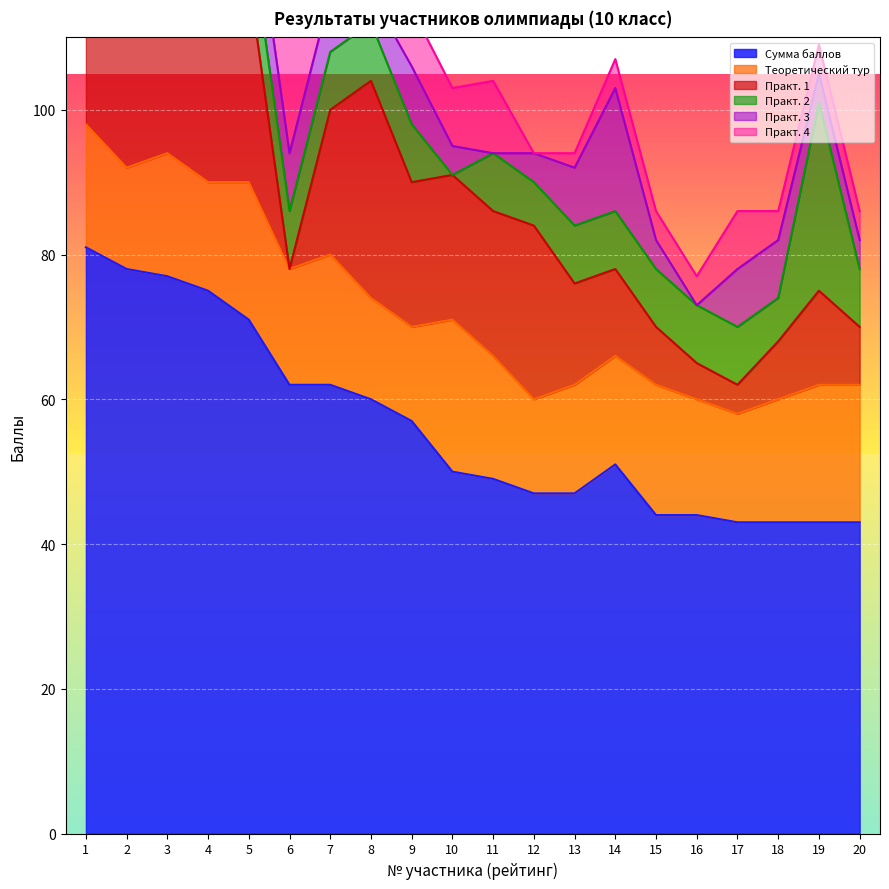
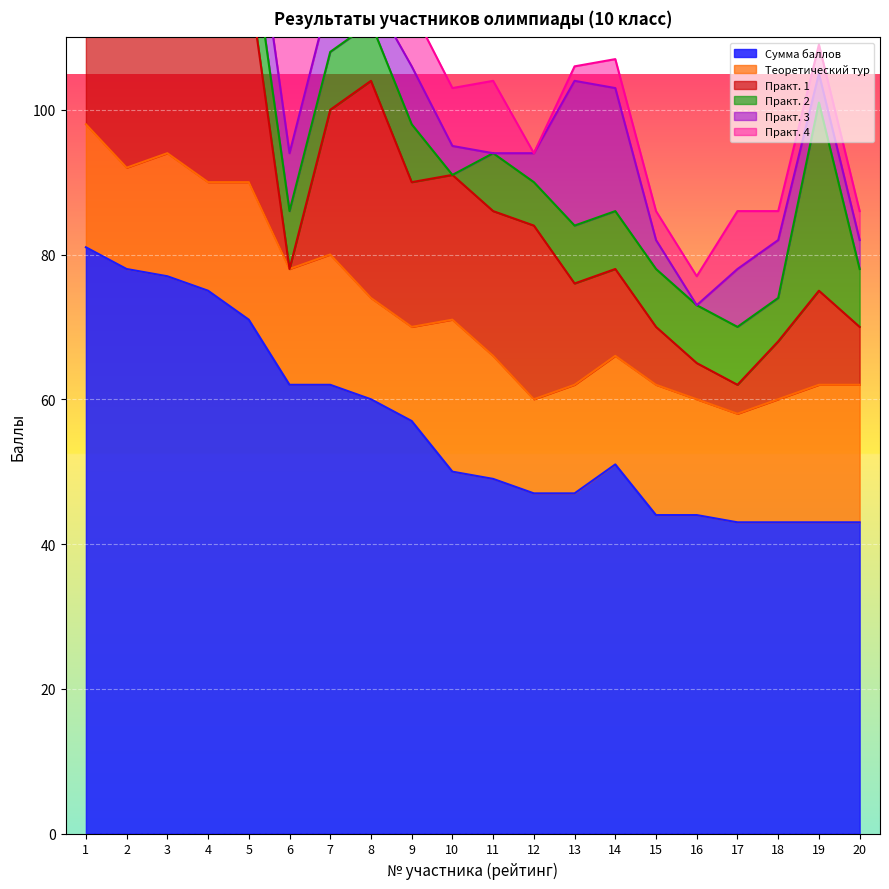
Практ. 3, 13: 8 -> 20
